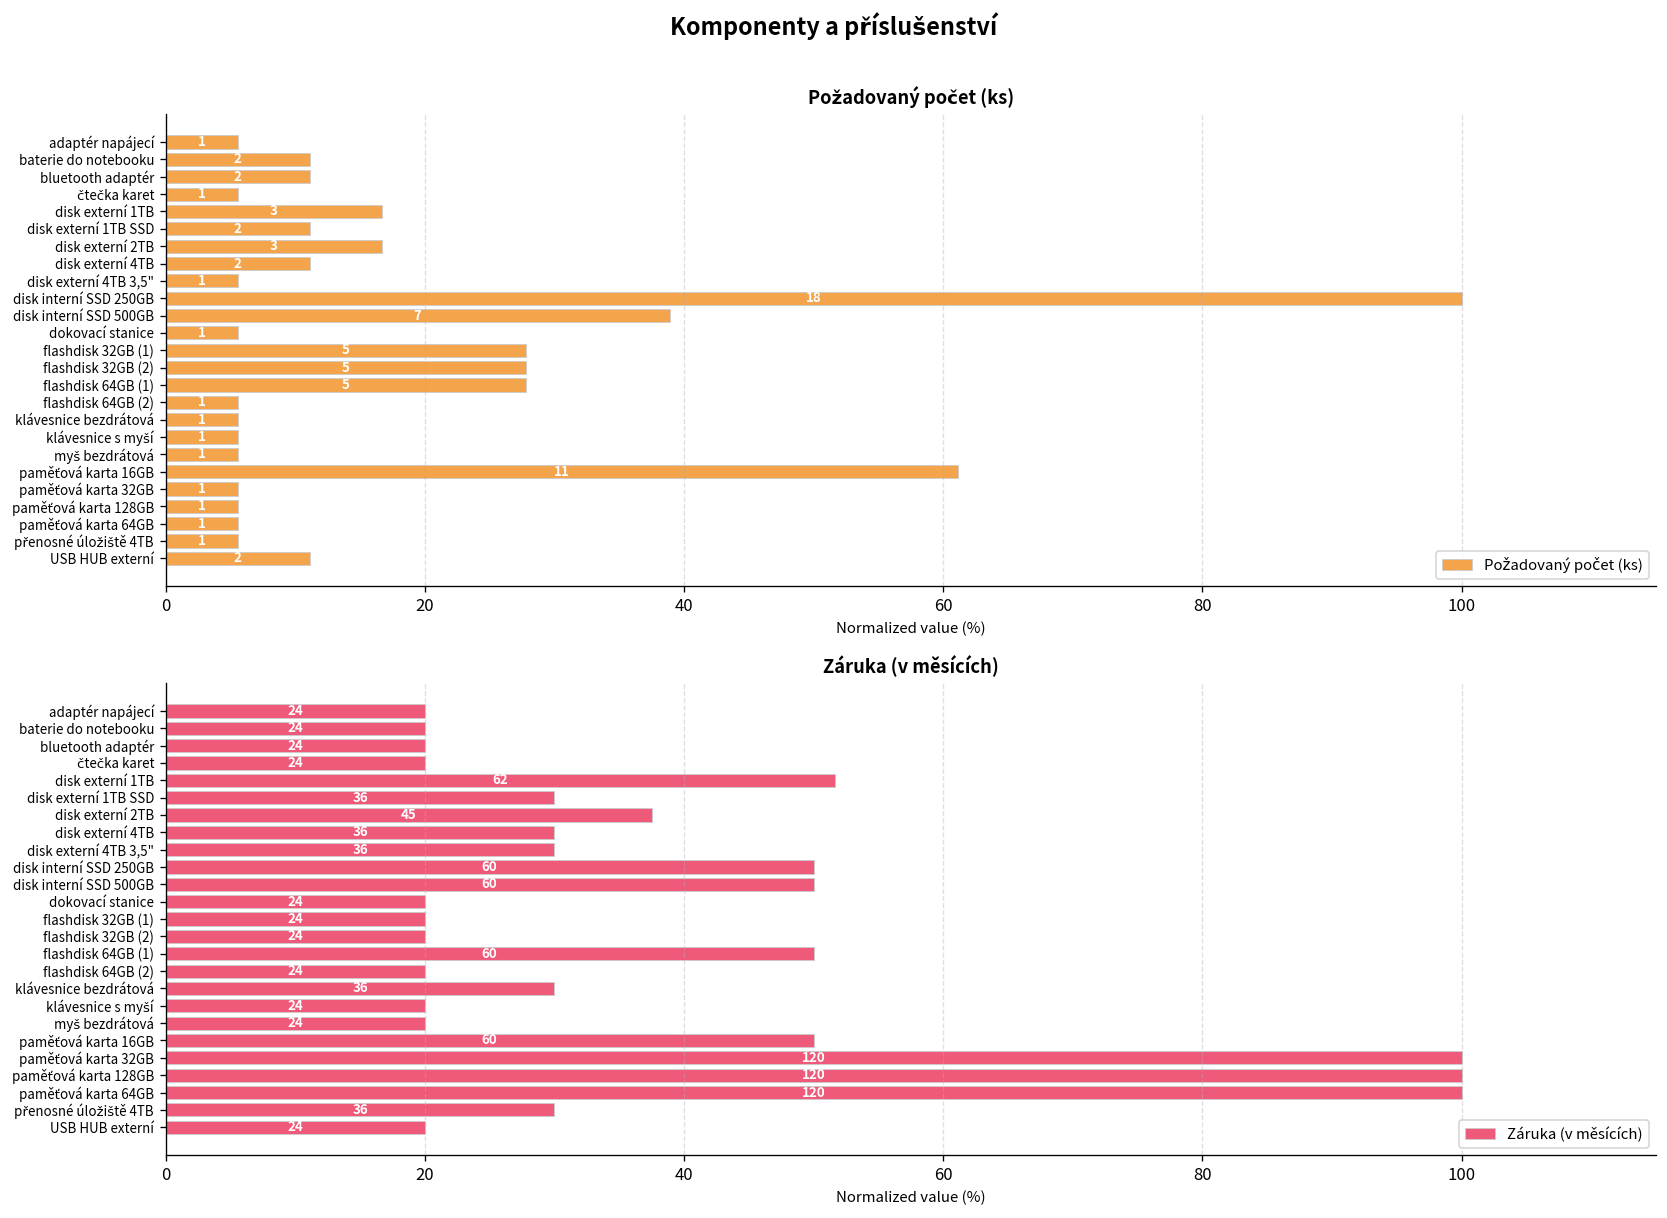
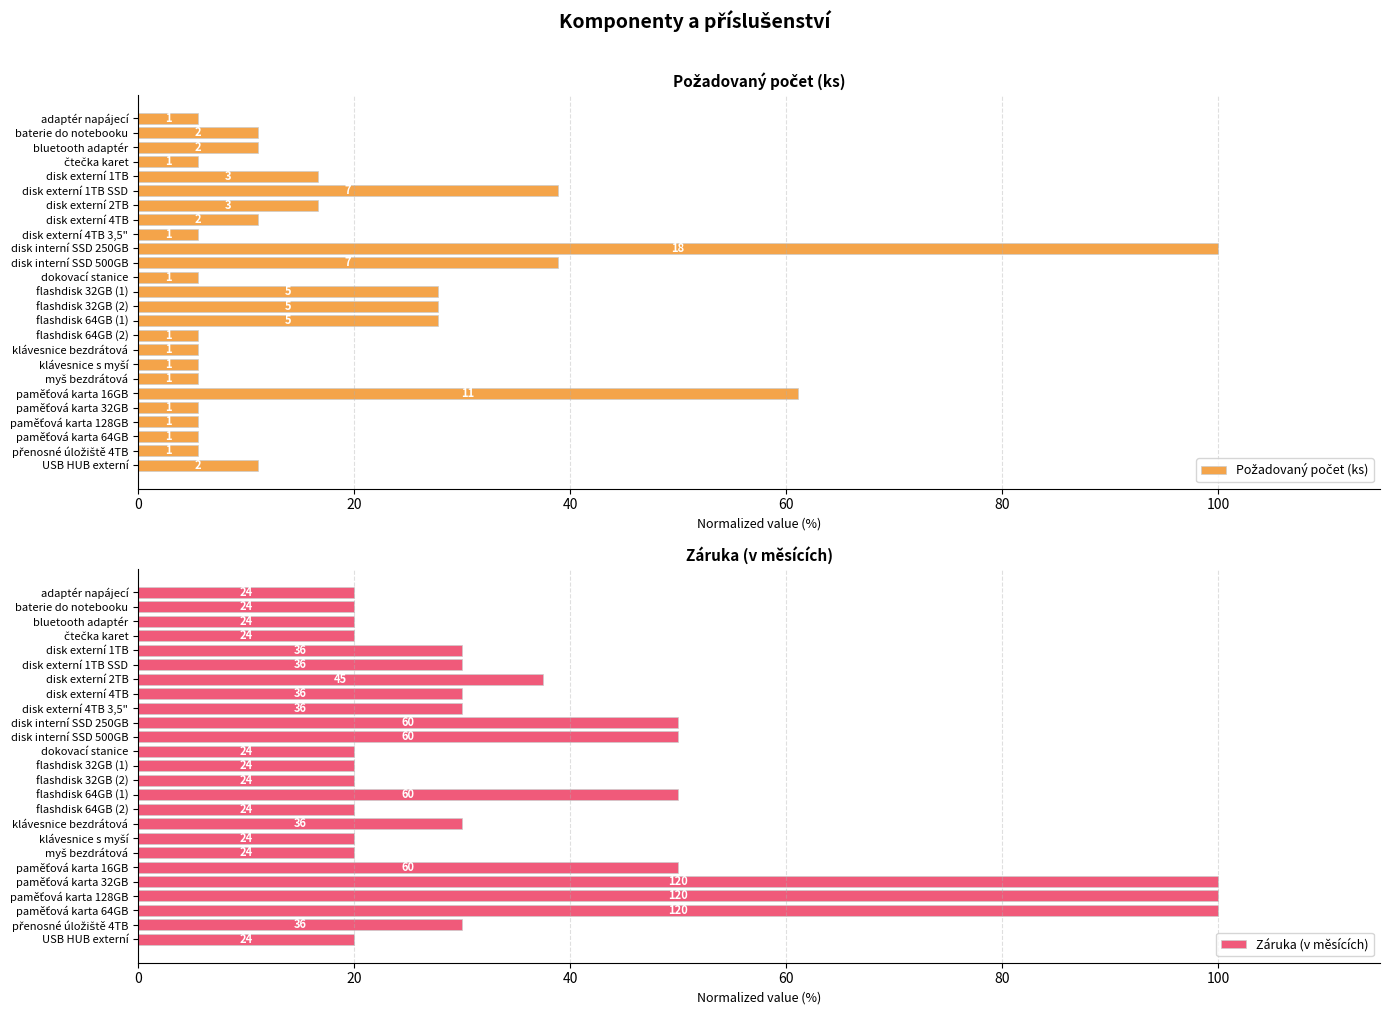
Požadovaný počet (ks), disk externí 1TB SSD: 2 -> 7
Záruka (v měsících), disk externí 1TB: 62 -> 36
